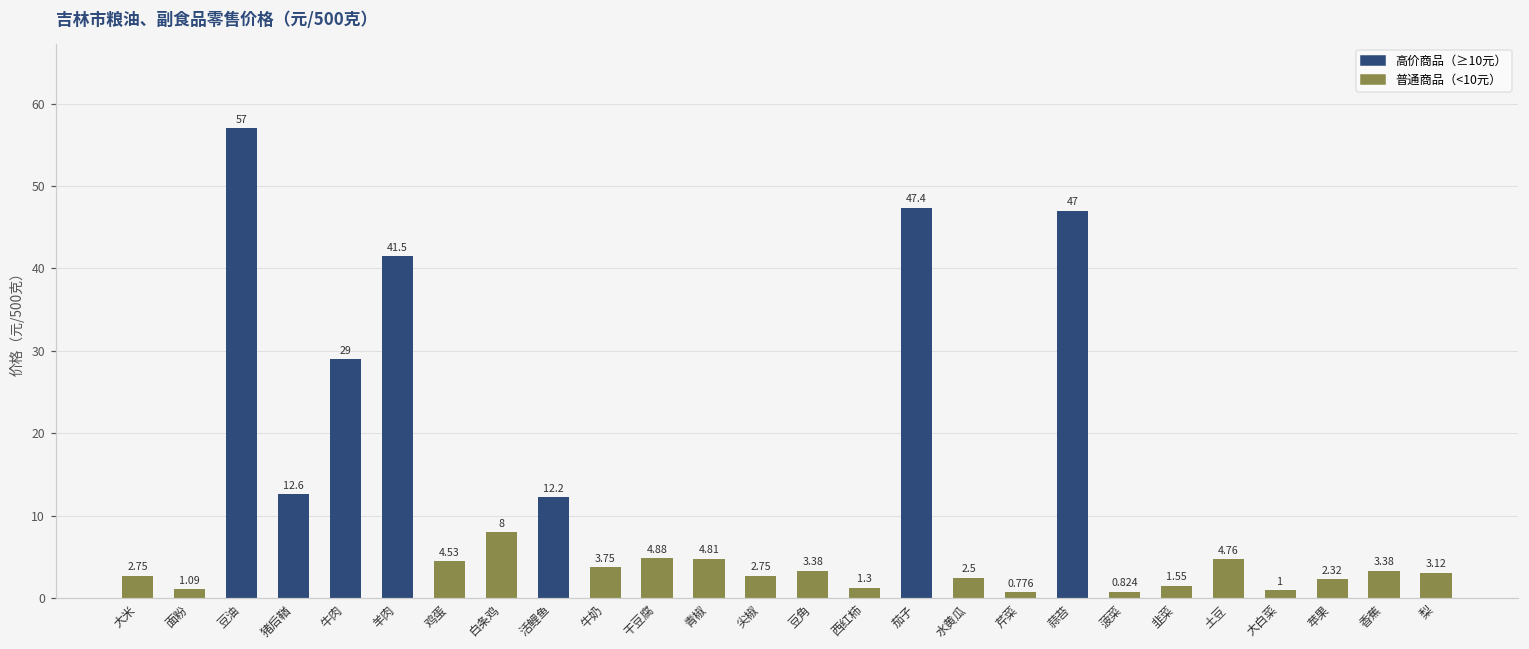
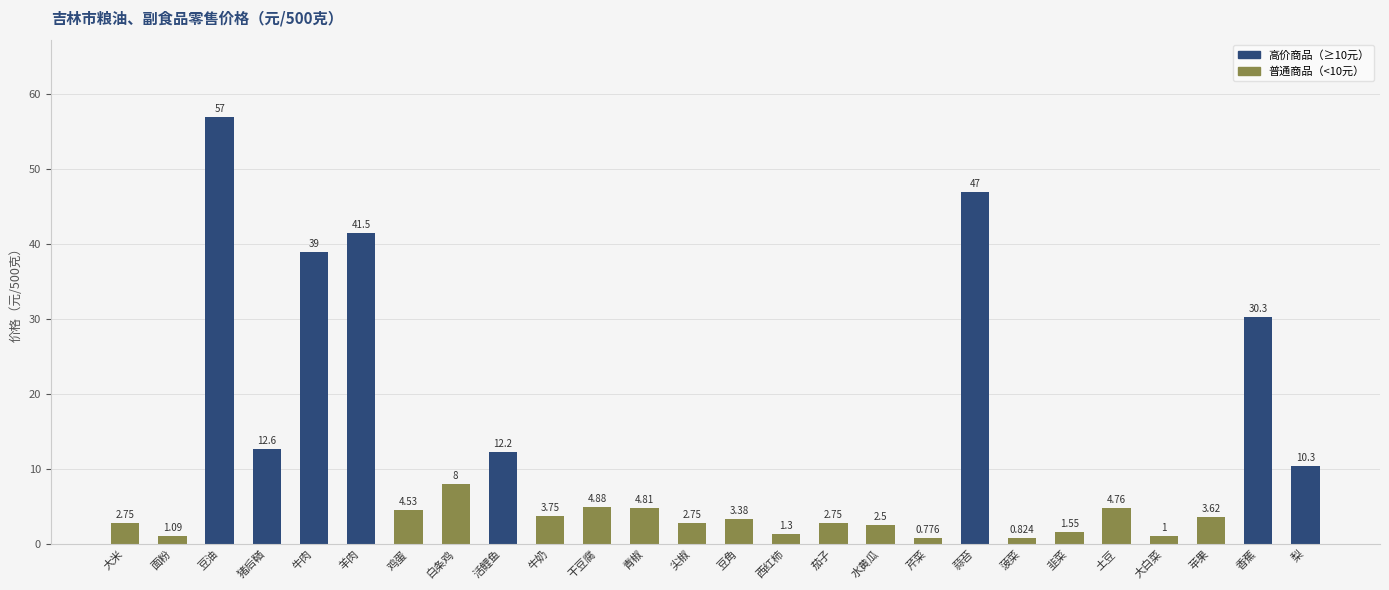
牛肉: 29 -> 39
茄子: 47.4 -> 2.75
苹果: 2.32 -> 3.62
香蕉: 3.38 -> 30.3
梨: 3.12 -> 10.3
